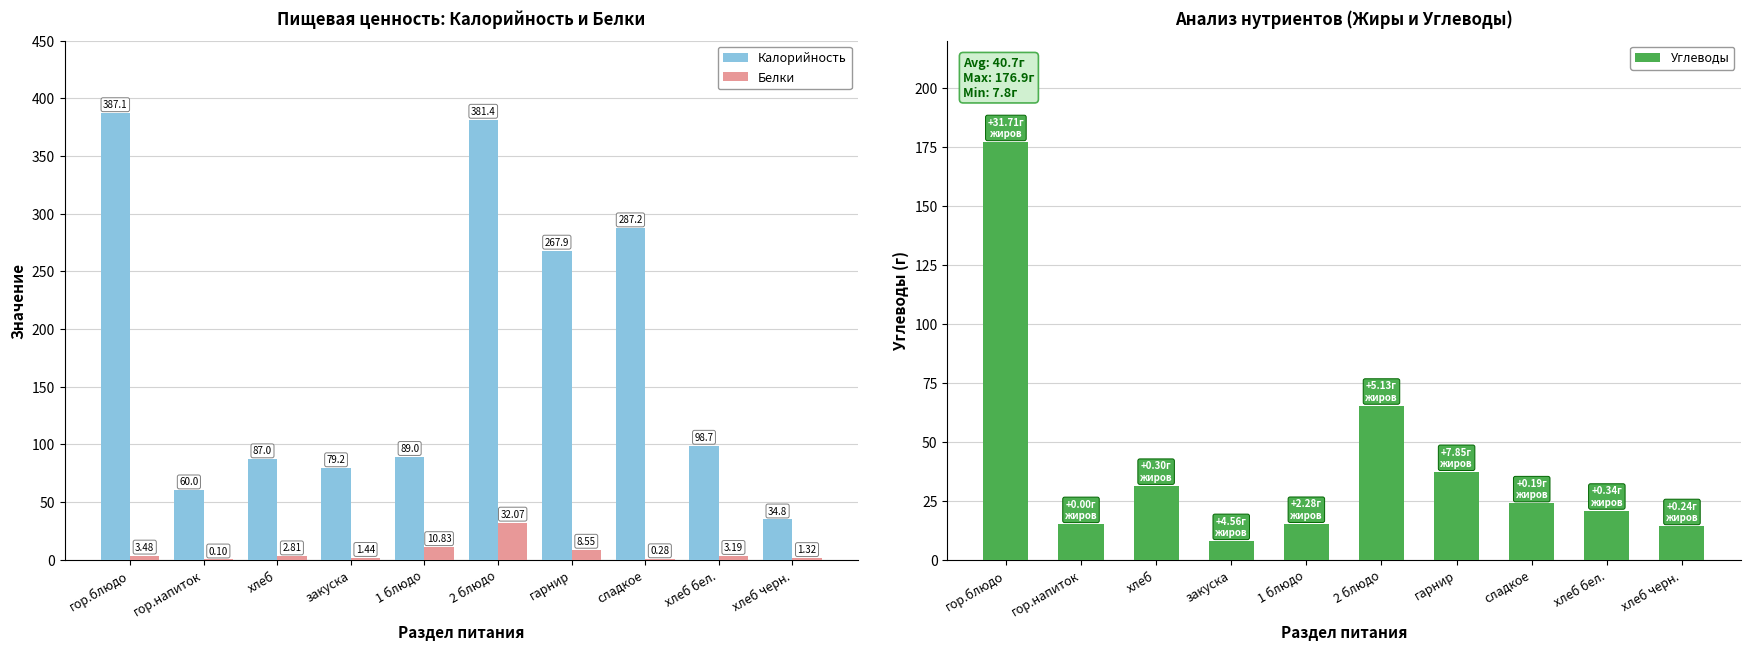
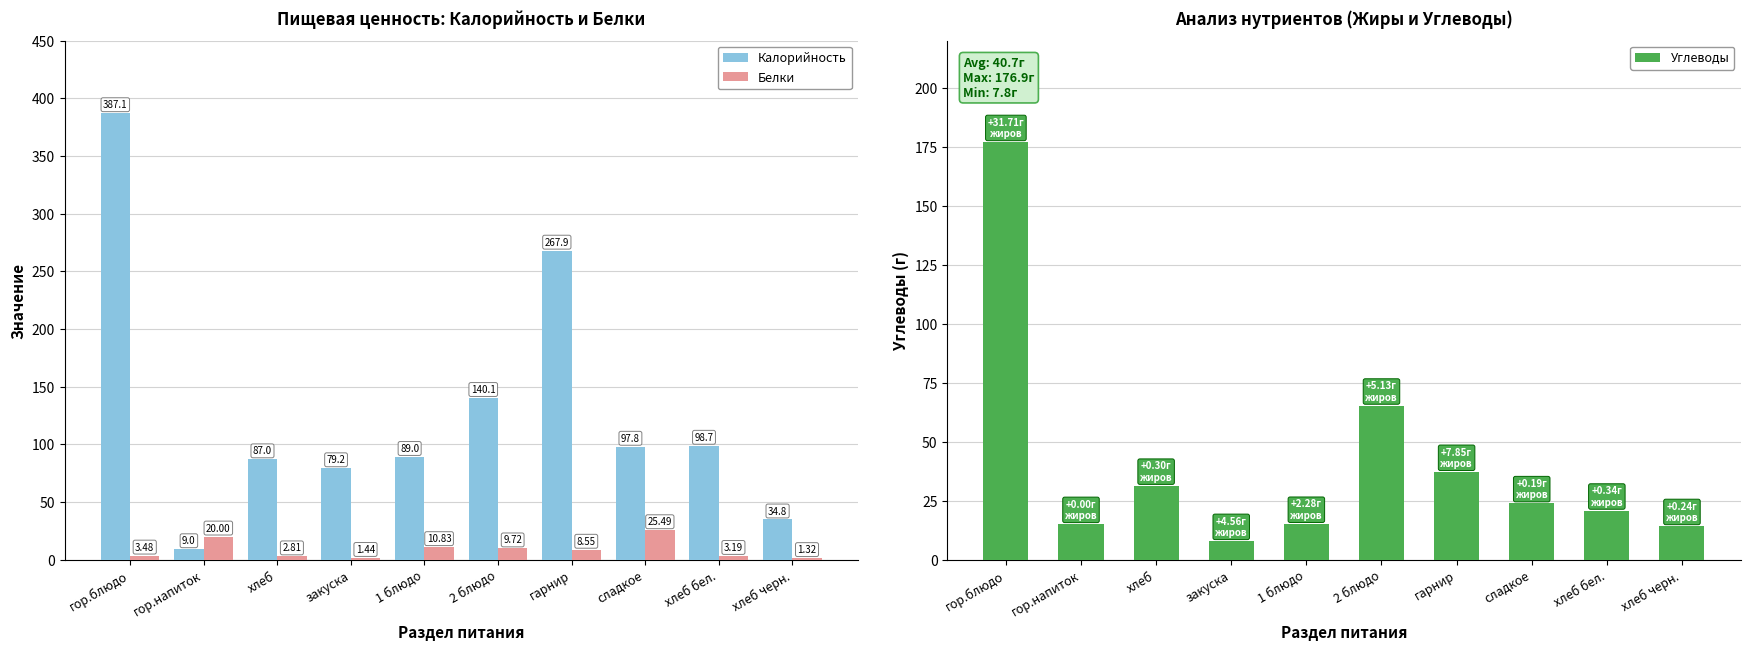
Пищевая ценность: Калорийность и Белки, Калорийность, гор.напиток: 60.0 -> 9.0
Пищевая ценность: Калорийность и Белки, Белки, гор.напиток: 0.10 -> 20.00
Пищевая ценность: Калорийность и Белки, Калорийность, 2 блюдо: 381.4 -> 140.1
Пищевая ценность: Калорийность и Белки, Белки, 2 блюдо: 32.07 -> 9.72
Пищевая ценность: Калорийность и Белки, Калорийность, сладкое: 287.2 -> 97.8
Пищевая ценность: Калорийность и Белки, Белки, сладкое: 0.28 -> 25.49
